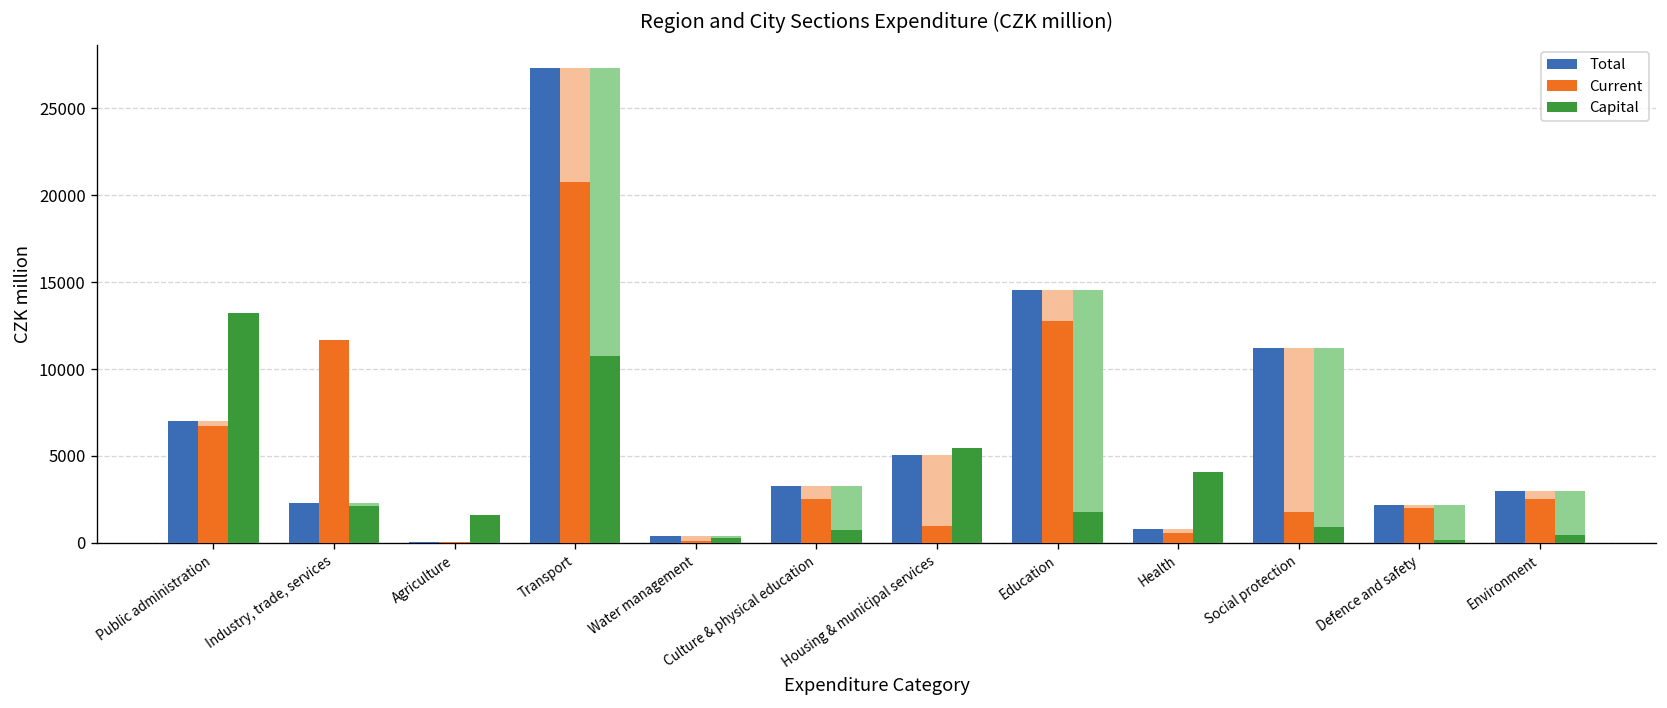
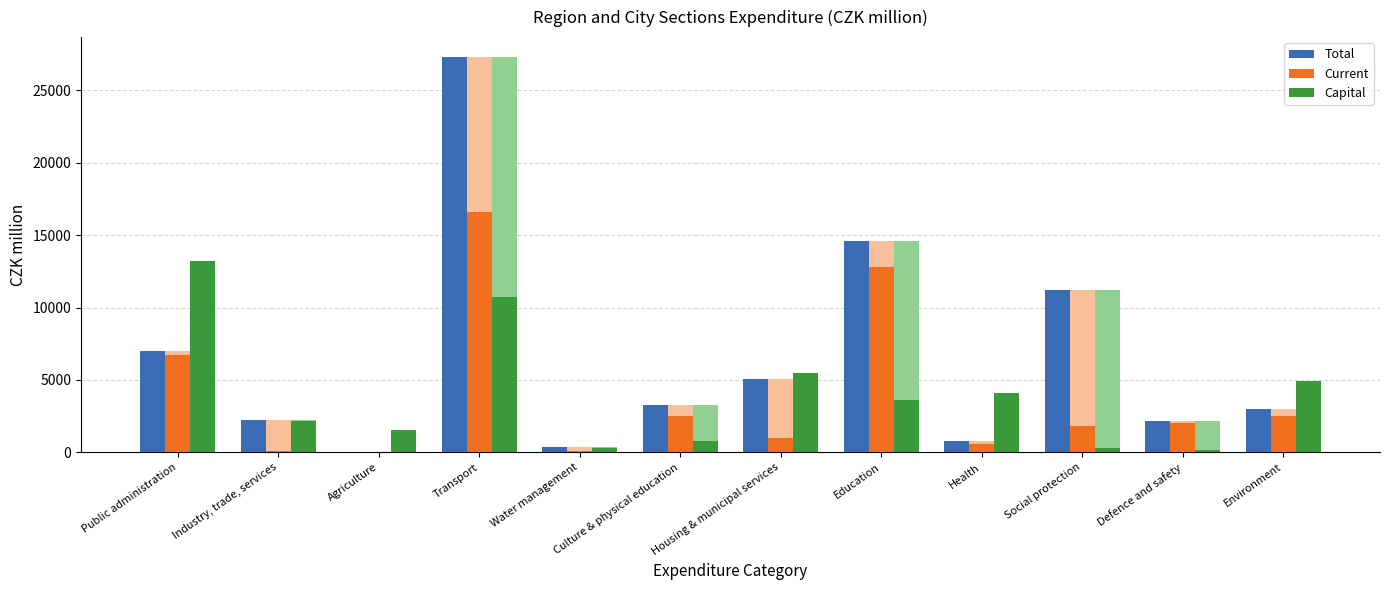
Current, Industry, trade, services: 11700 -> 100
Current, Transport: 20700 -> 16600
Capital, Education: 1800 -> 3600
Capital, Social protection: 900 -> 300
Capital, Environment: 500 -> 5000
